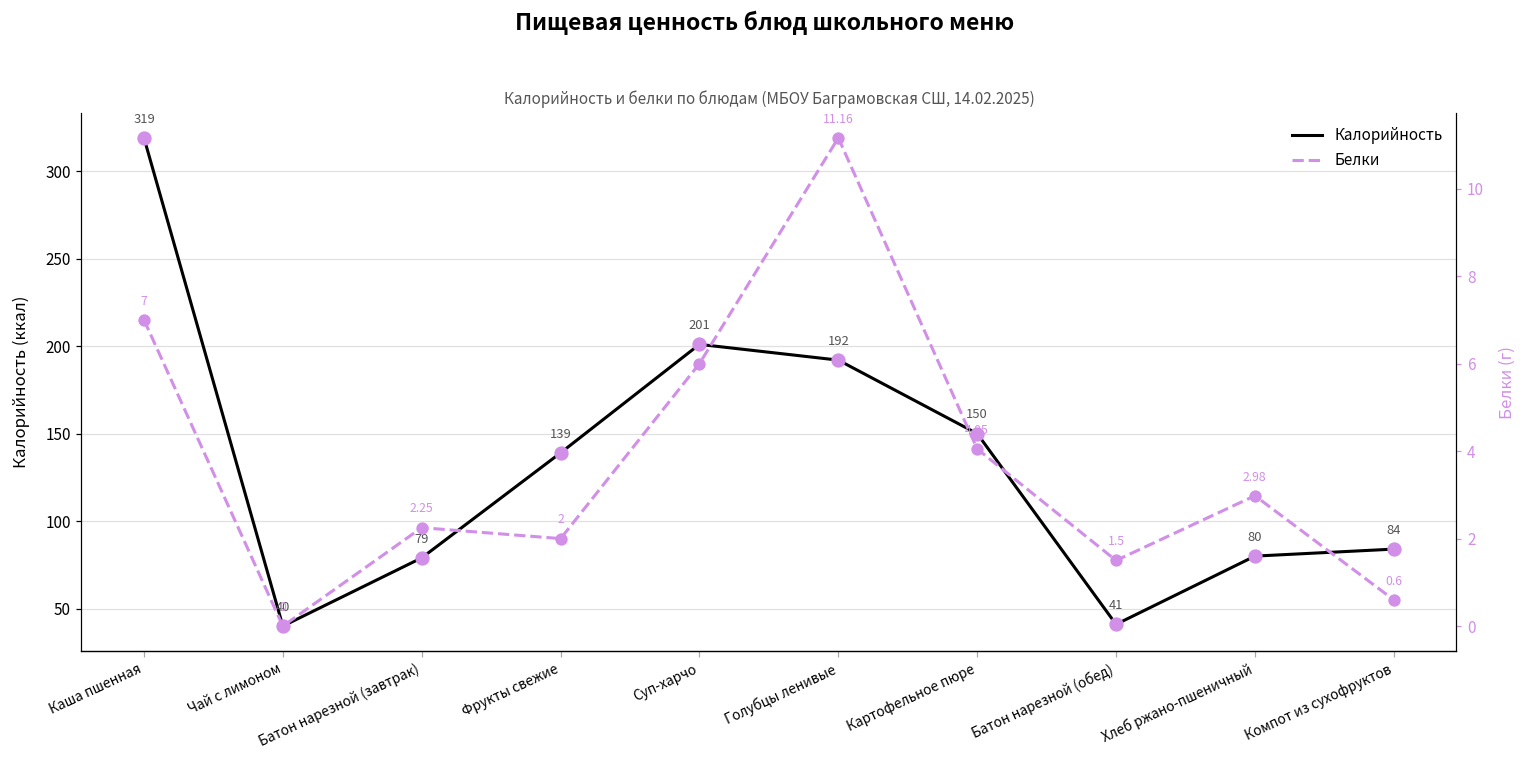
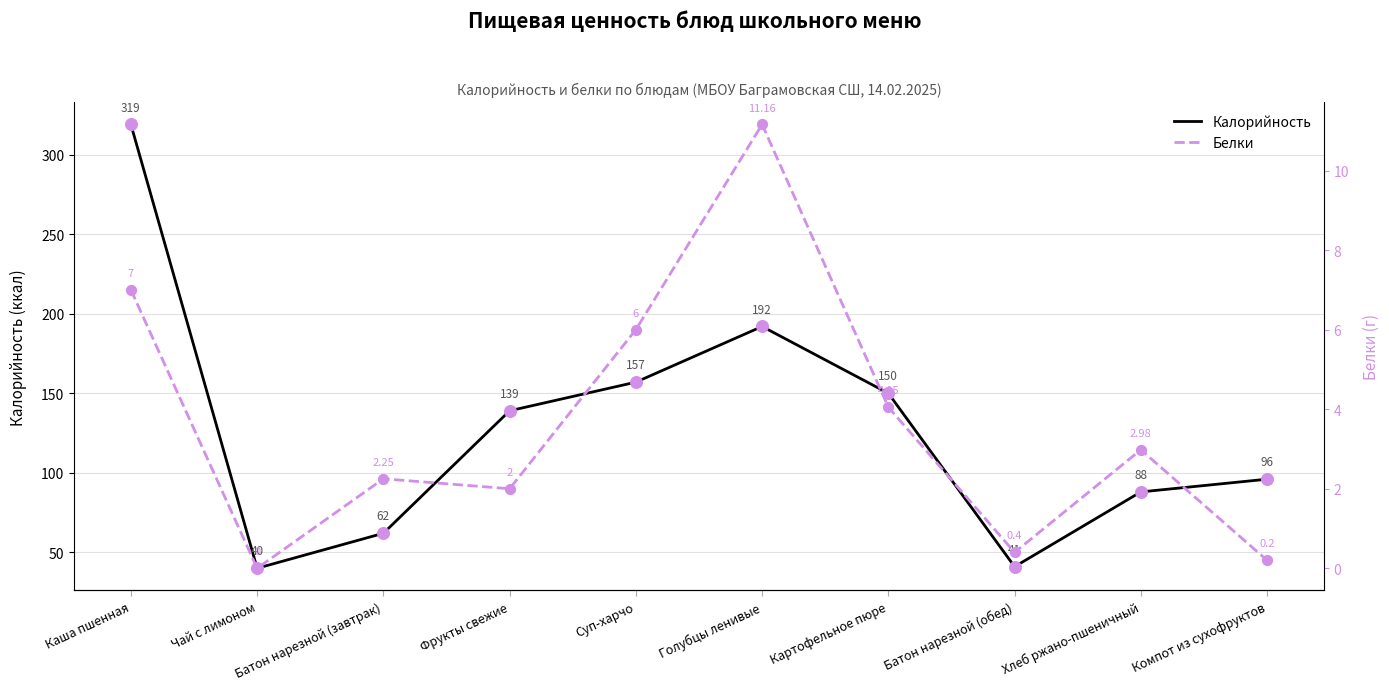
Калорийность, Батон нарезной (завтрак): 79 -> 62
Калорийность, Суп-харчо: 201 -> 157
Калорийность, Хлеб ржано-пшеничный: 80 -> 88
Калорийность, Компот из сухофруктов: 84 -> 96
Белки, Батон нарезной (обед): 1.5 -> 0.4
Белки, Компот из сухофруктов: 0.6 -> 0.2
